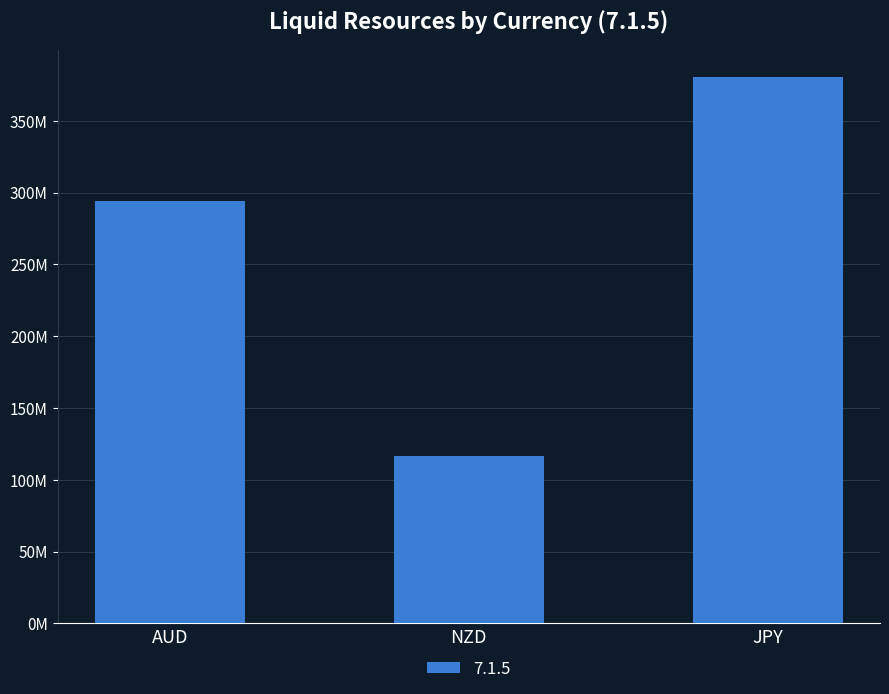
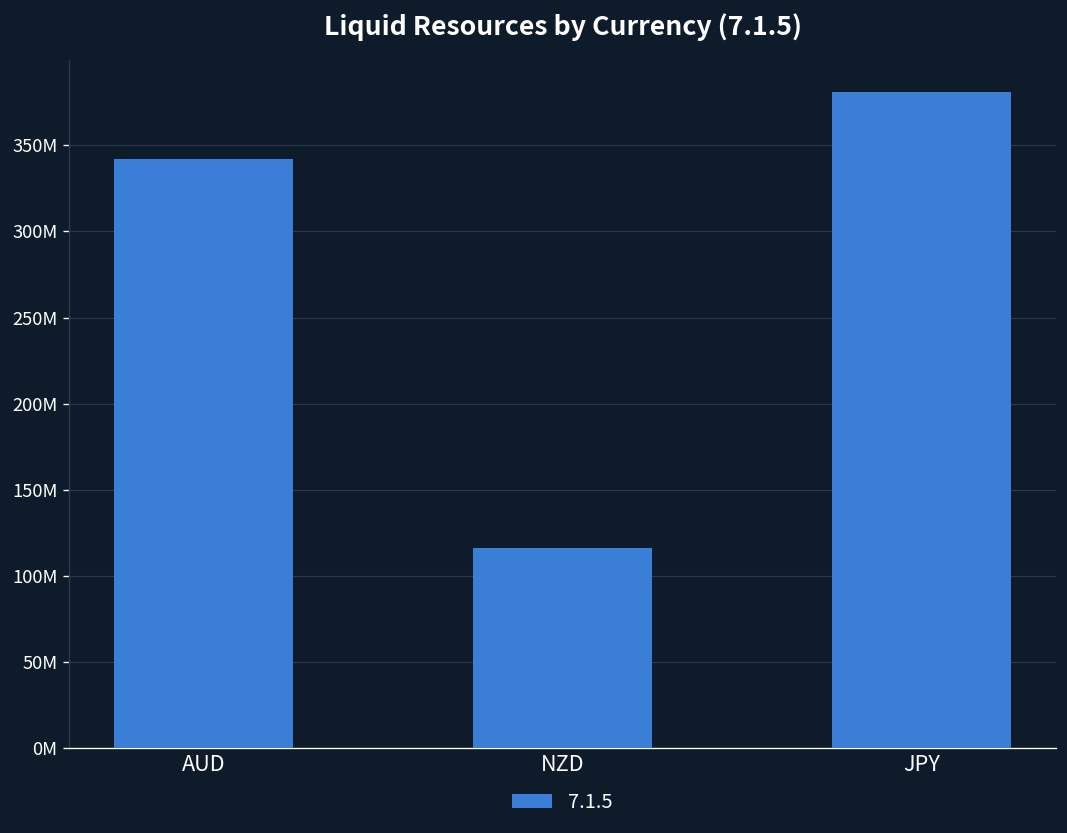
AUD: 294000000 -> 342000000
